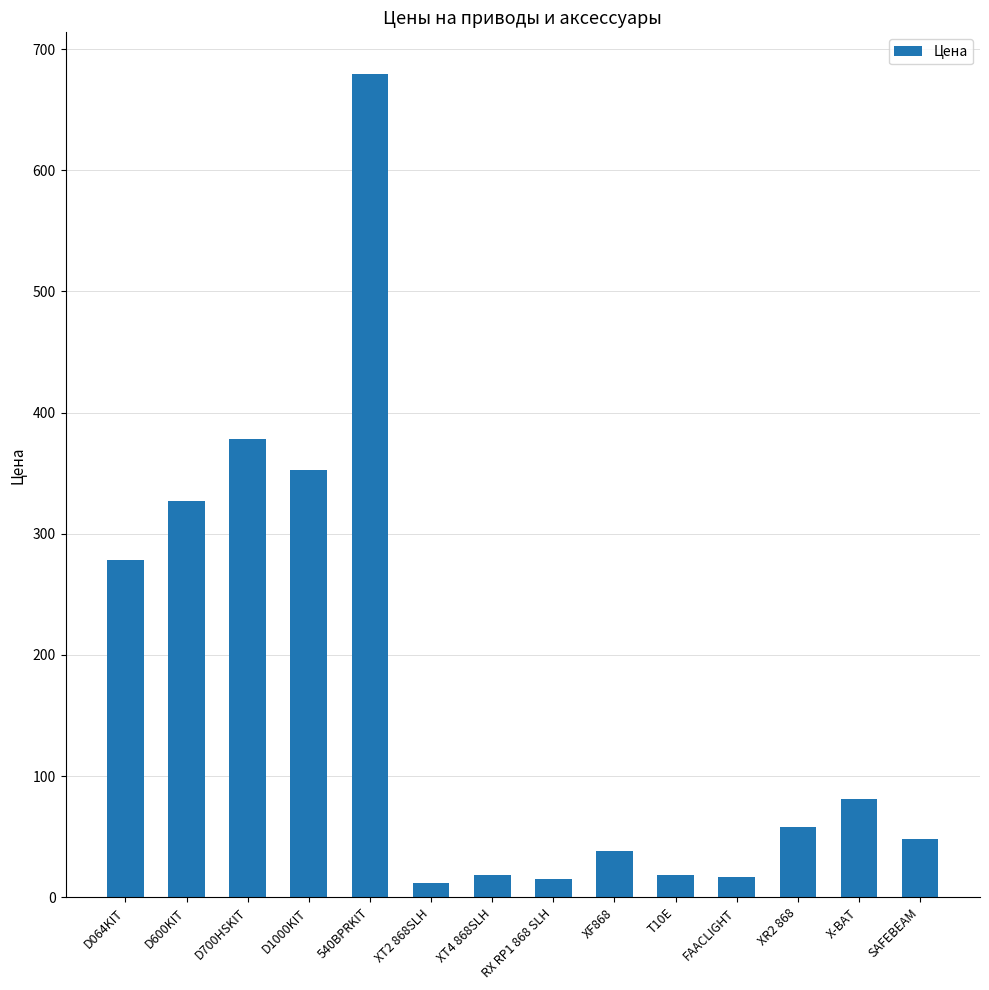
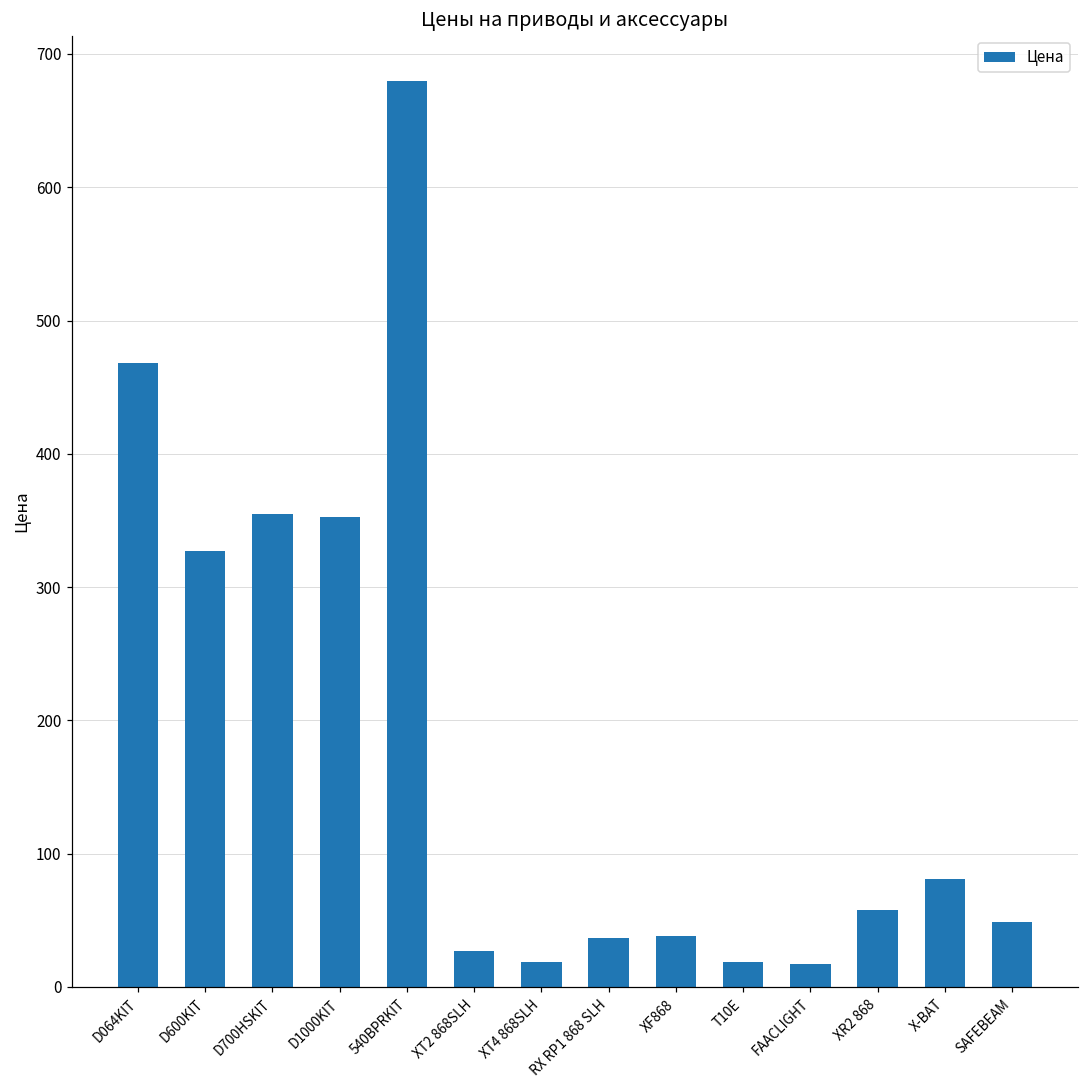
D064KIT: 278 -> 468
D700HSKIT: 378 -> 355
XT2 868SLH: 12 -> 27
RX RP1 868 SLH: 15 -> 37
